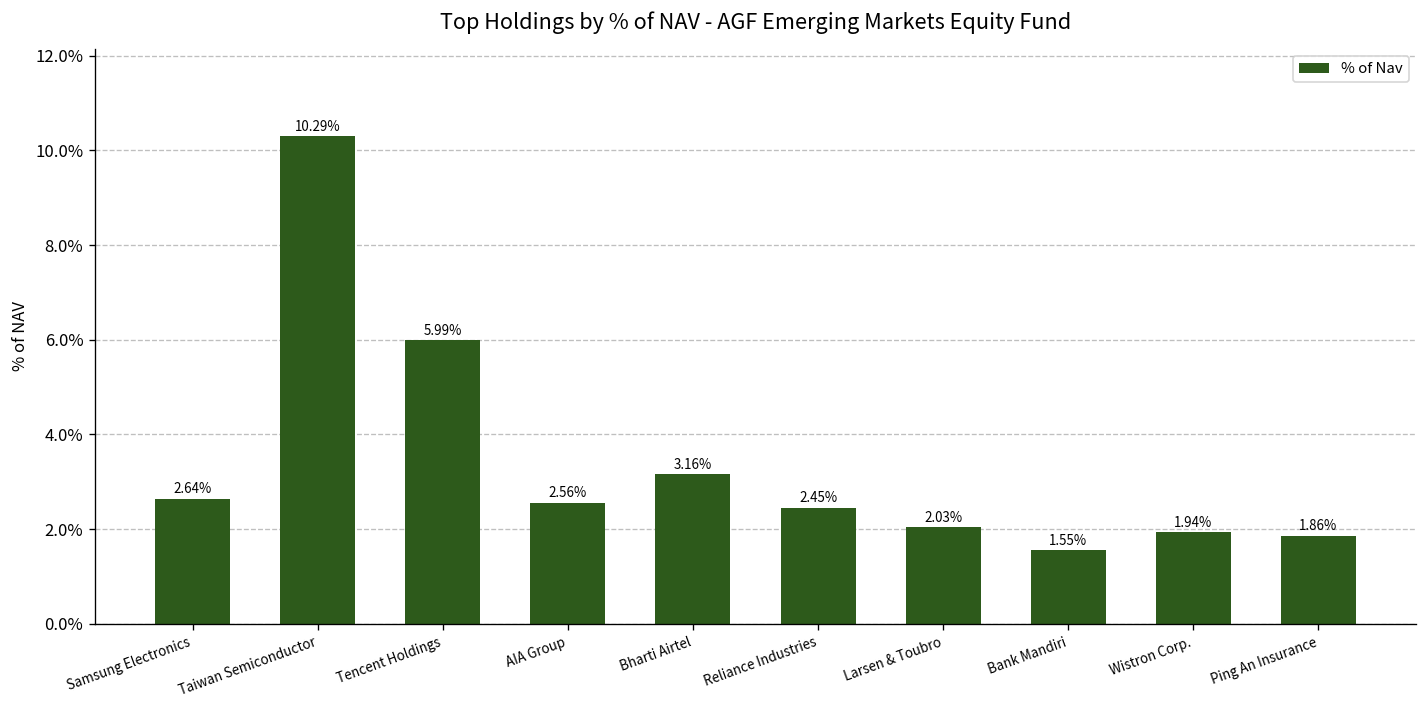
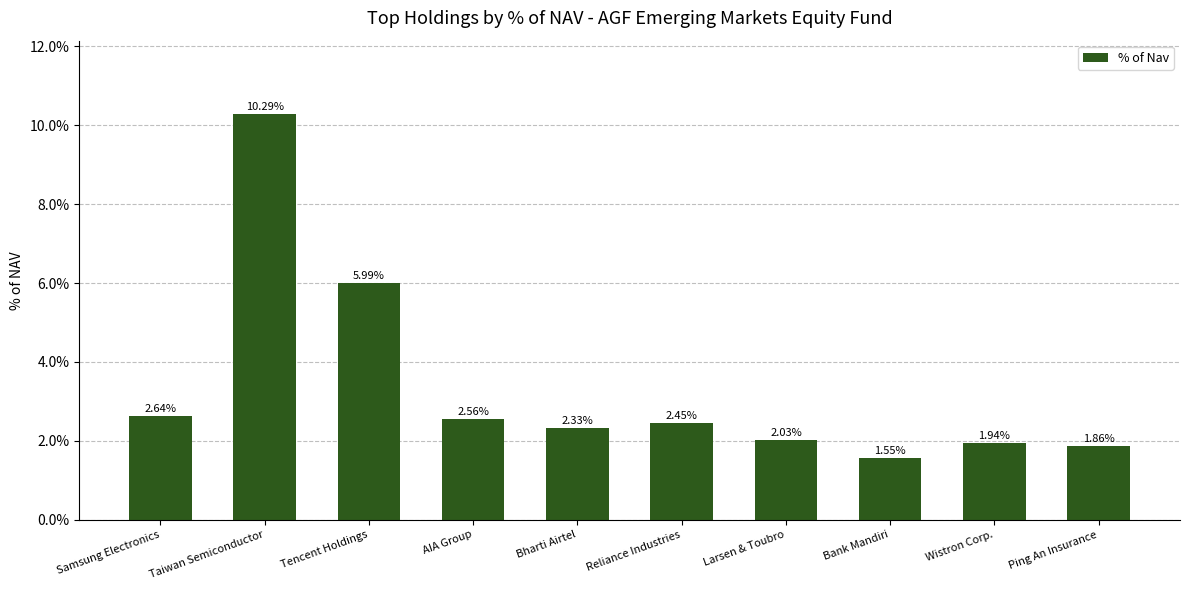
Bharti Airtel: 3.16% -> 2.33%
